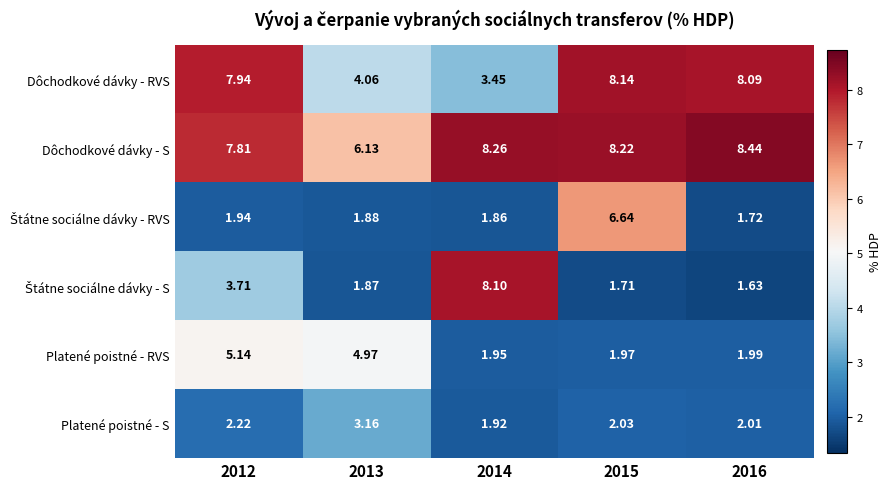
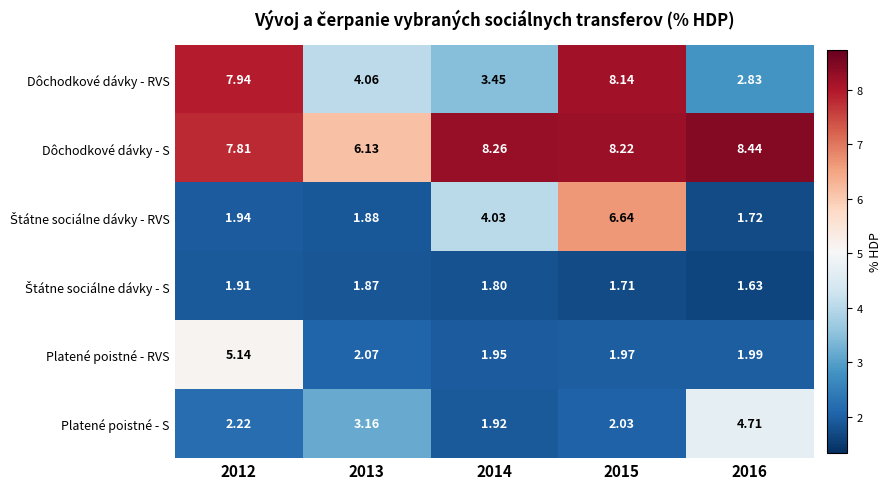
Dôchodkové dávky - RVS, 2016: 8.09 -> 2.83
Štátne sociálne dávky - RVS, 2014: 1.86 -> 4.03
Štátne sociálne dávky - S, 2012: 3.71 -> 1.91
Štátne sociálne dávky - S, 2014: 8.10 -> 1.80
Platené poistné - RVS, 2013: 4.97 -> 2.07
Platené poistné - S, 2016: 2.01 -> 4.71
